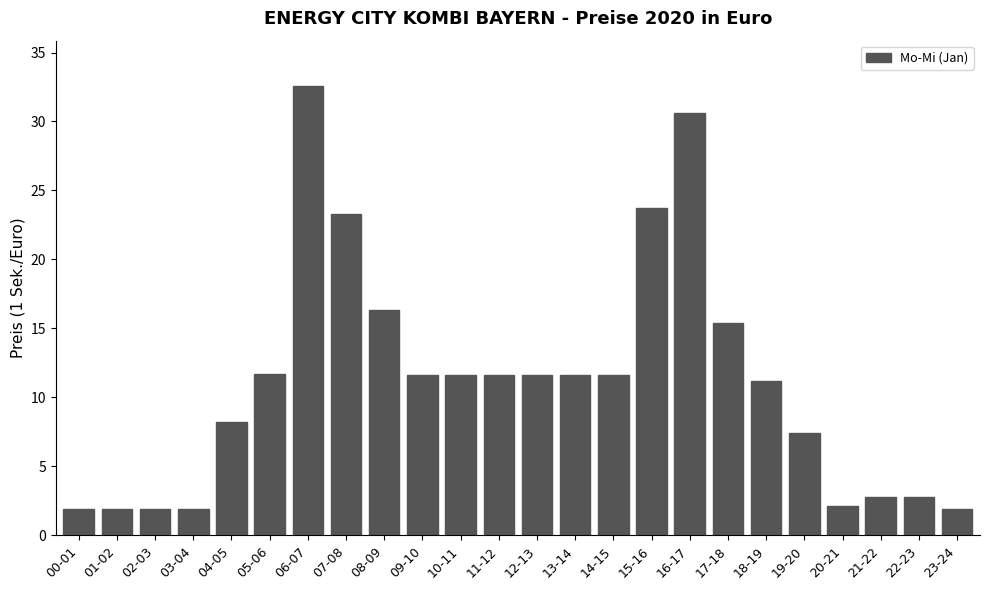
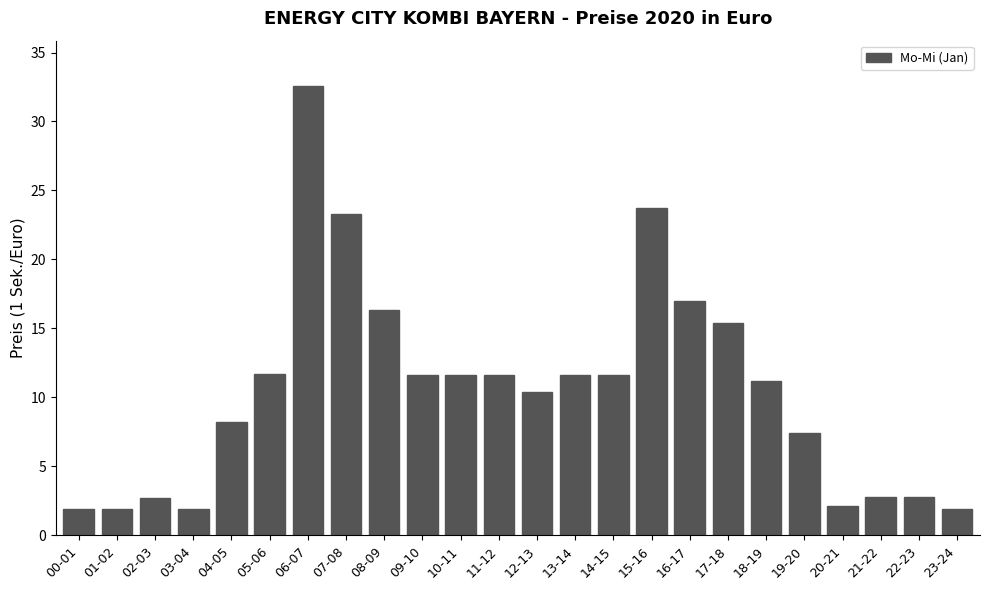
02-03: 1.9 -> 2.7
12-13: 11.6 -> 10.4
16-17: 30.6 -> 17.0
